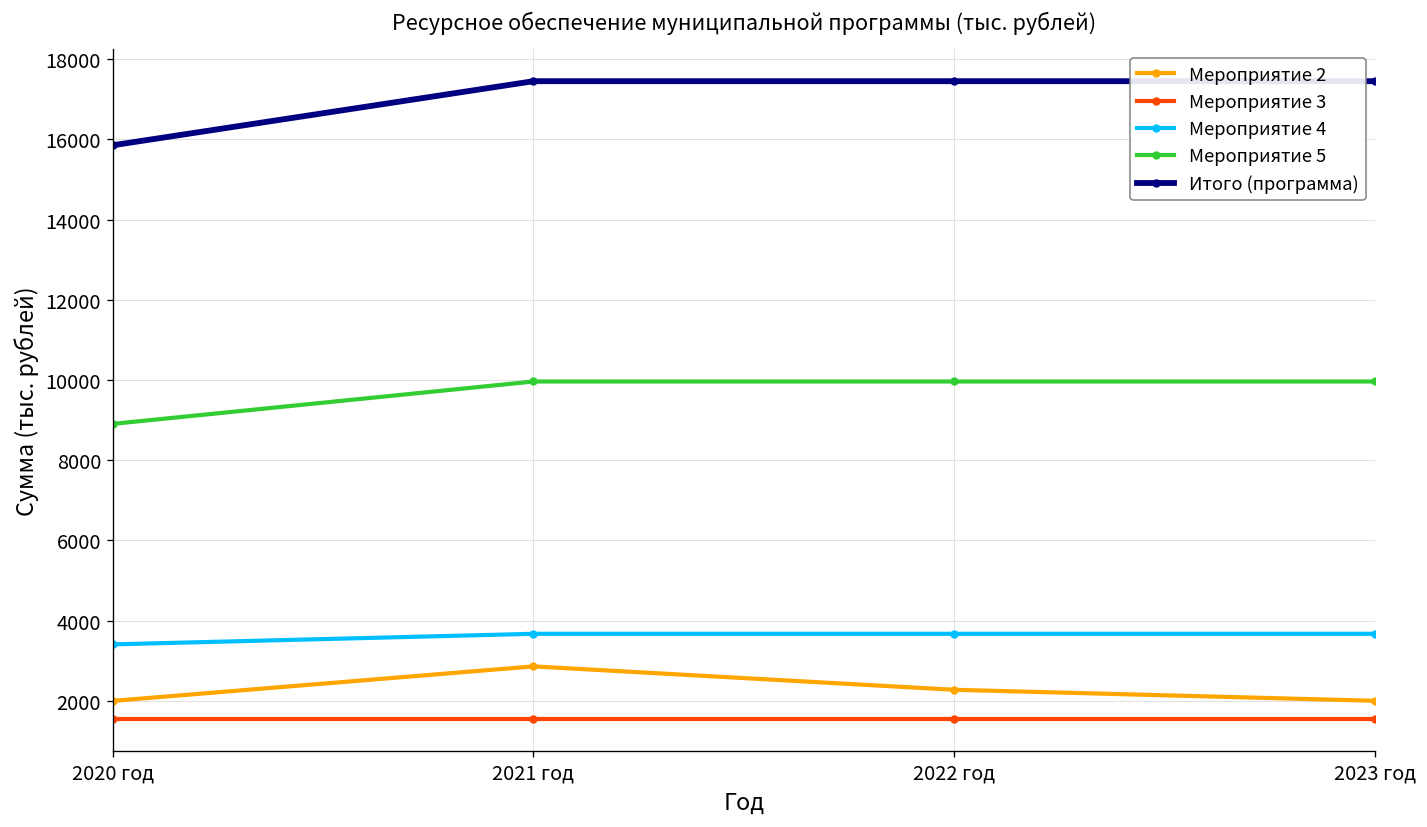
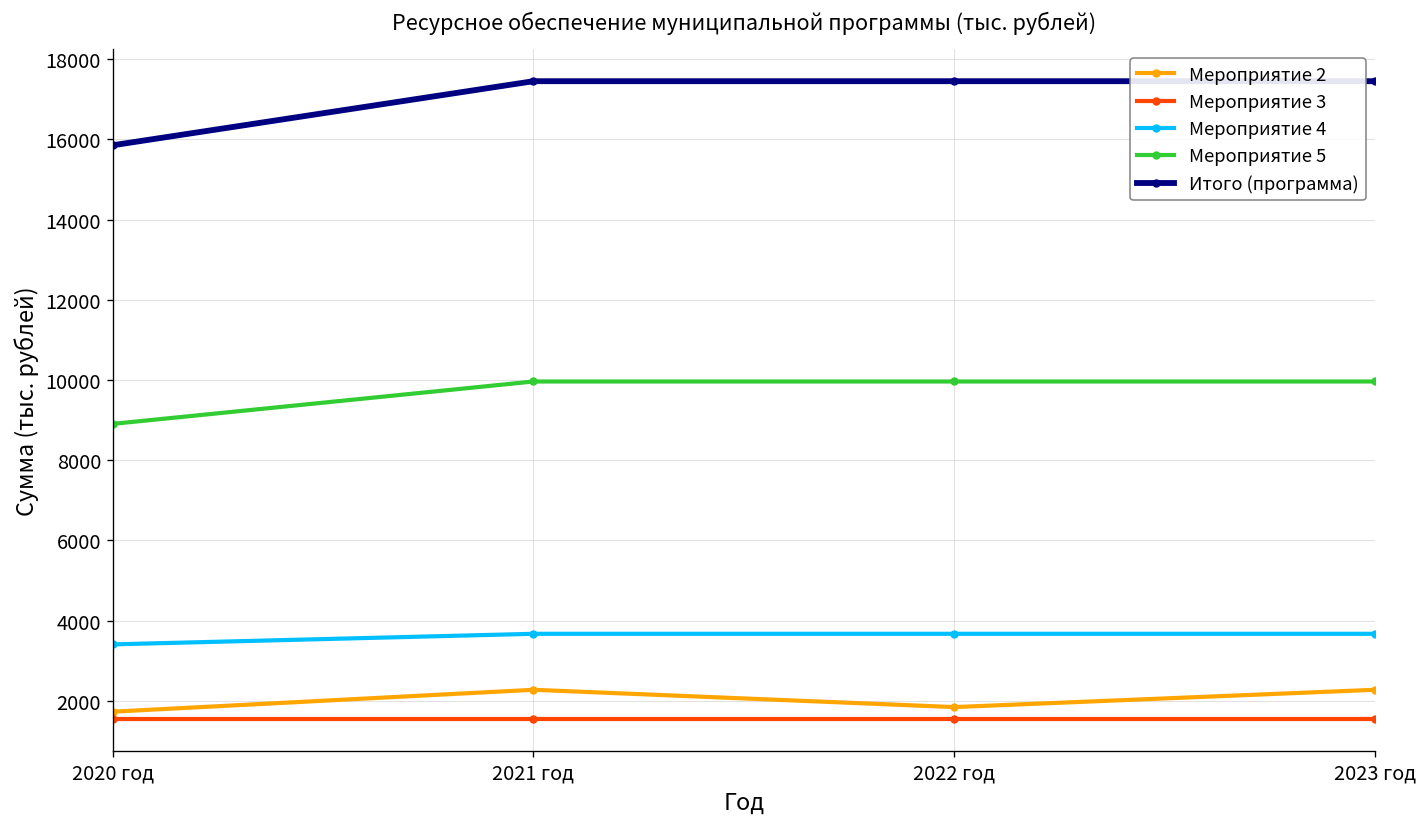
Мероприятие 2, 2020 год: 2000 -> 1700
Мероприятие 2, 2021 год: 2900 -> 2300
Мероприятие 2, 2022 год: 2300 -> 1800
Мероприятие 2, 2023 год: 2000 -> 2300
